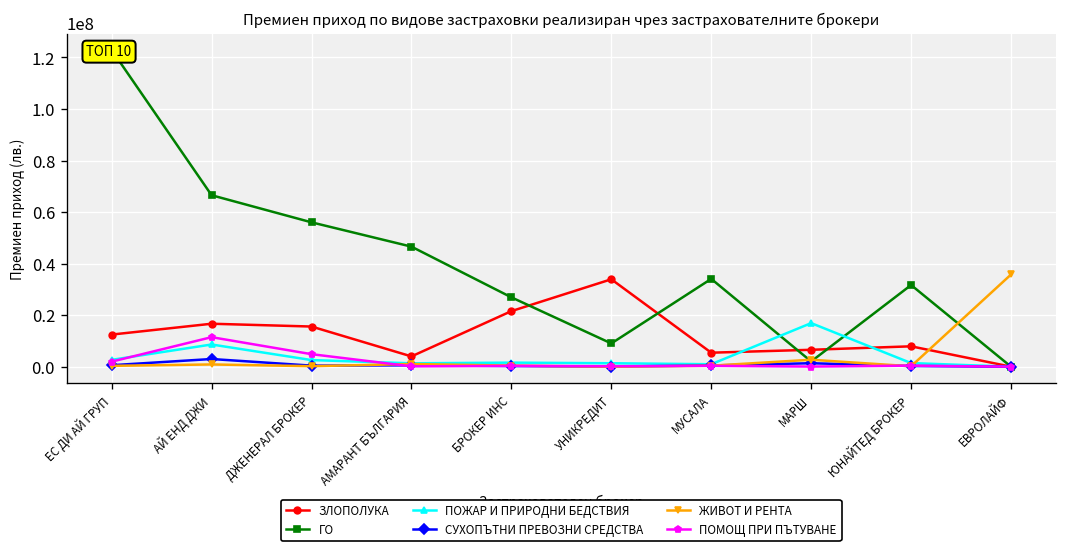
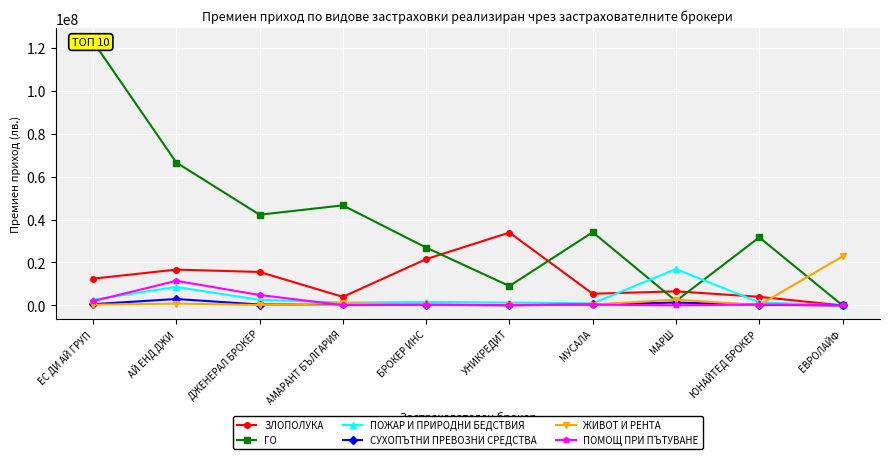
ГО, ДЖЕНЕРАЛ БРОКЕР: 56000000 -> 42000000
ЗЛОПОЛУКА, ЮНАЙТЕД БРОКЕР: 8000000 -> 4000000
ЖИВОТ И РЕНТА, ЕВРОЛАЙФ: 36000000 -> 23000000
